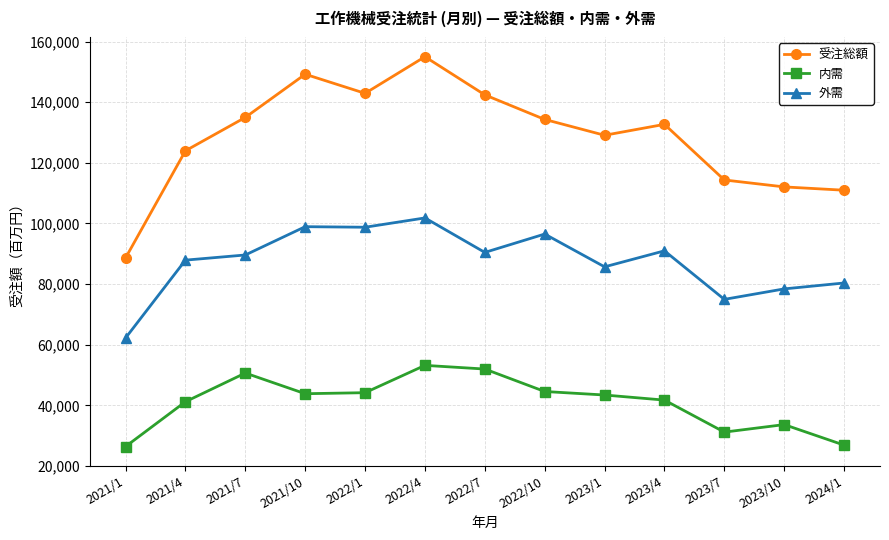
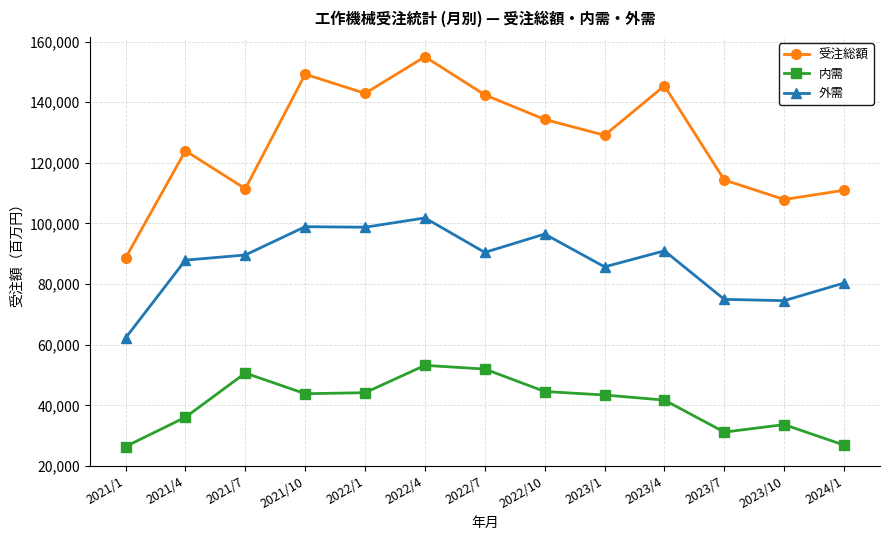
内需, 2021/4: 41,000 -> 36,000
受注総額, 2021/7: 135,000 -> 111,000
受注総額, 2023/4: 133,000 -> 145,000
受注総額, 2023/10: 112,000 -> 108,000
外需, 2023/10: 78,000 -> 75,000
